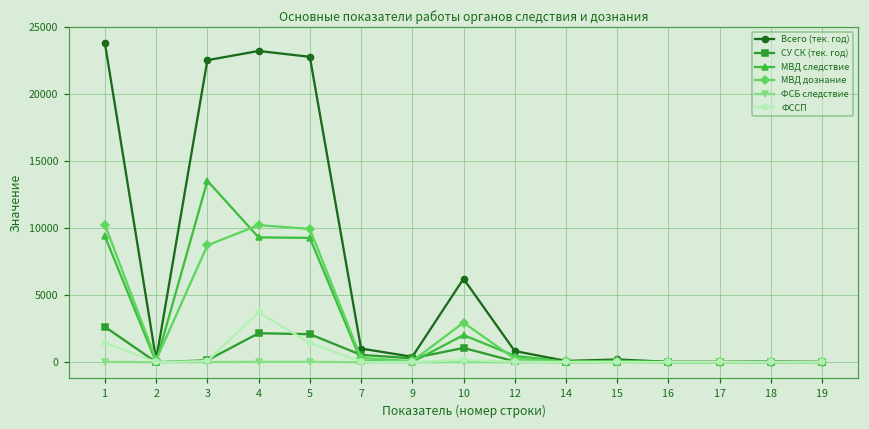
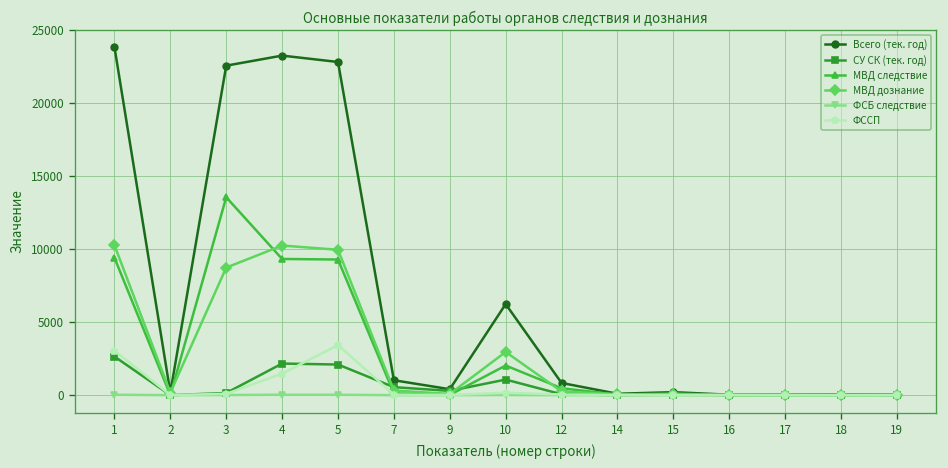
ФССП, 1: 1500 -> 3000
ФССП, 4: 3700 -> 1500
ФССП, 5: 1400 -> 3400
